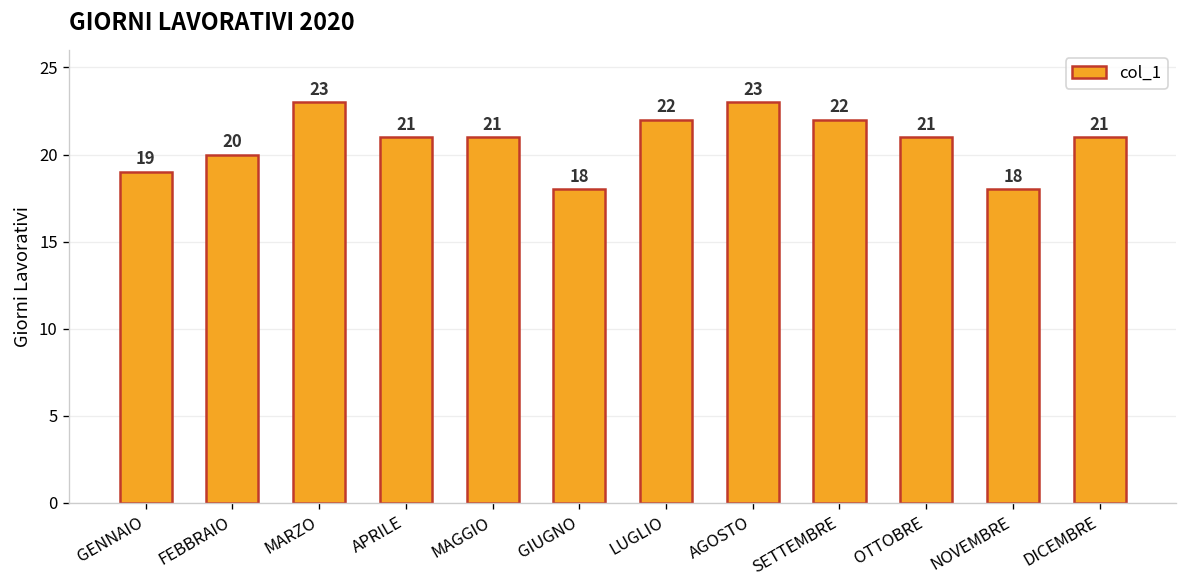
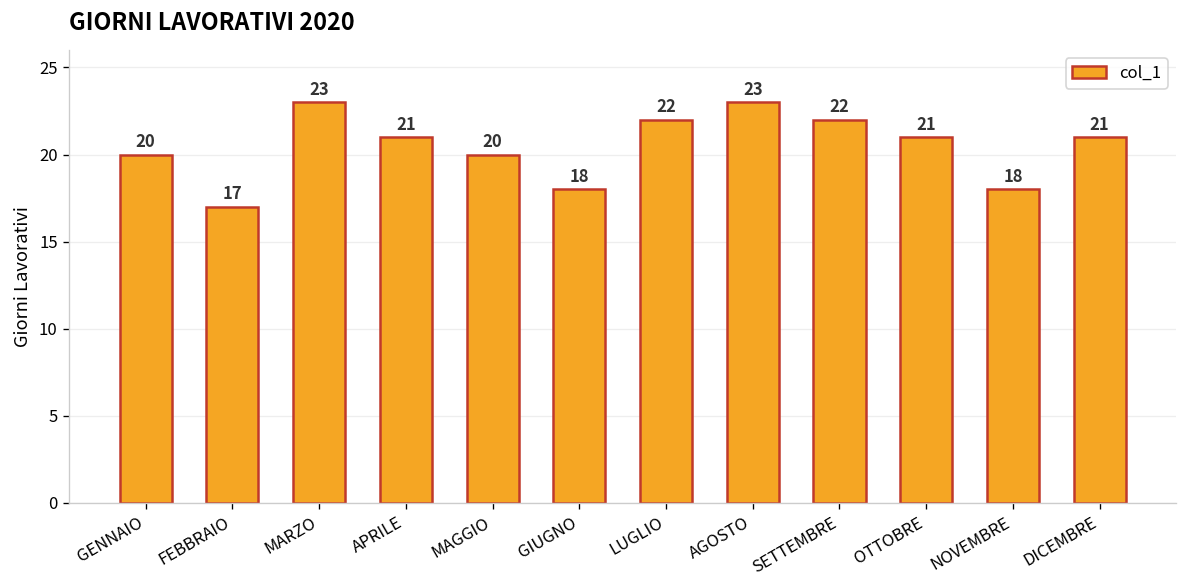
GENNAIO: 19 -> 20
FEBBRAIO: 20 -> 17
MAGGIO: 21 -> 20
